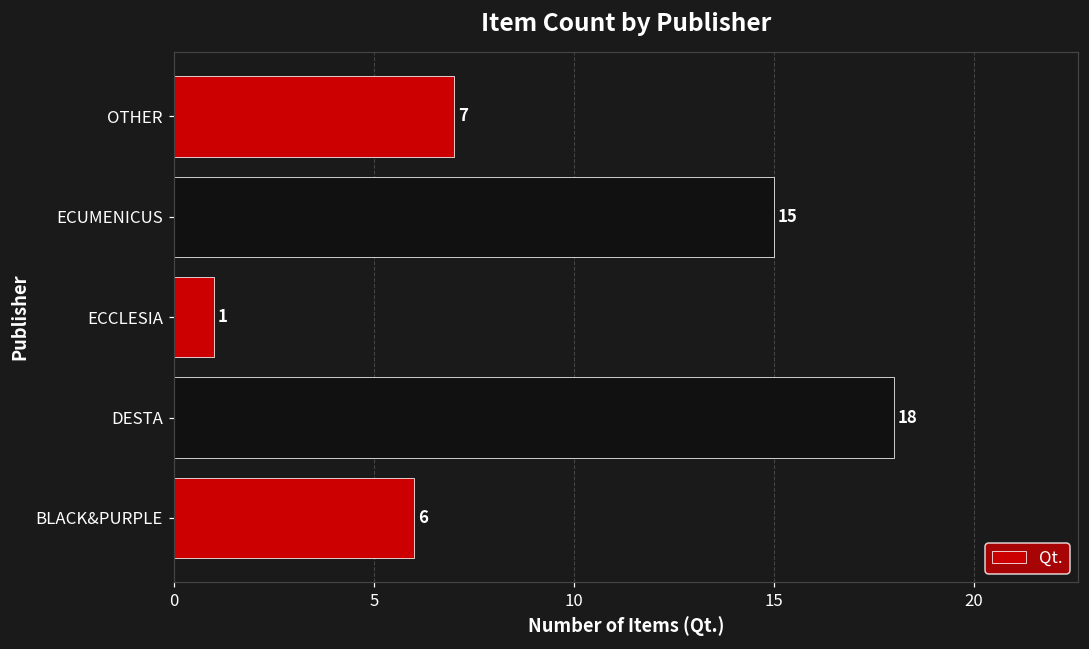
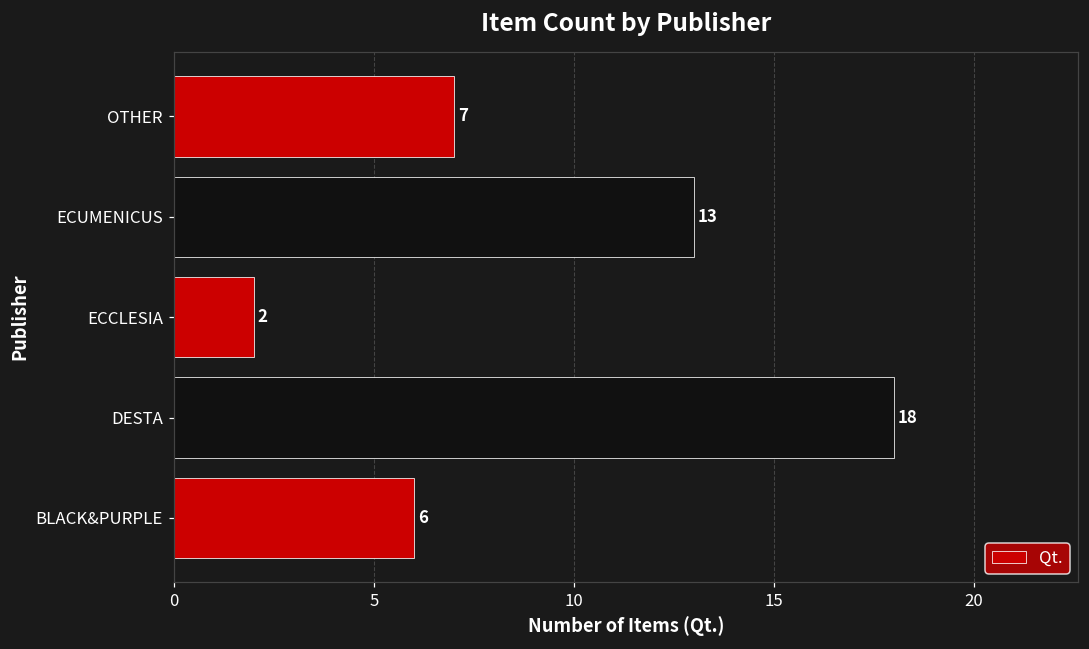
ECUMENICUS: 15 -> 13
ECCLESIA: 1 -> 2
